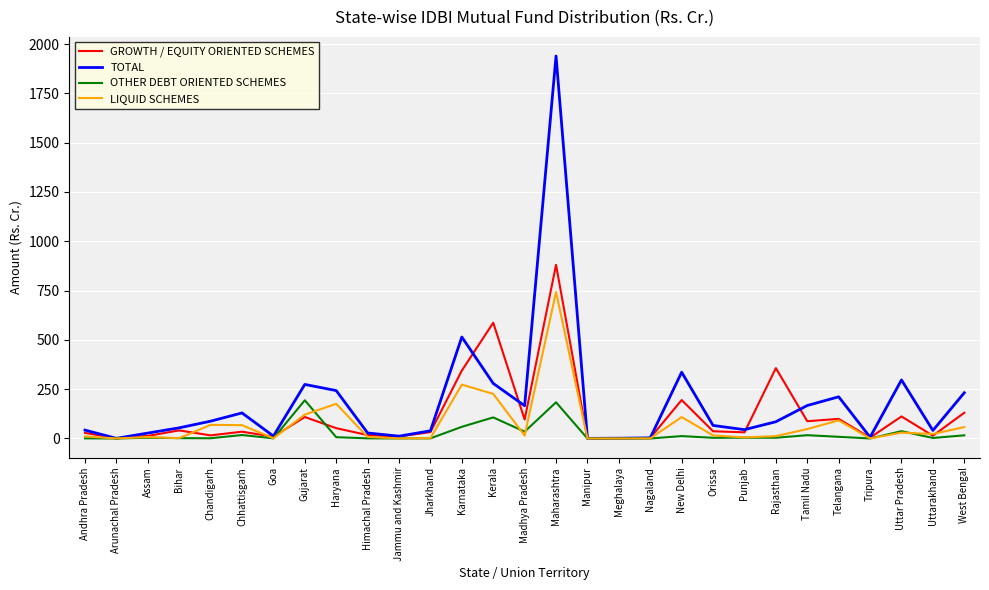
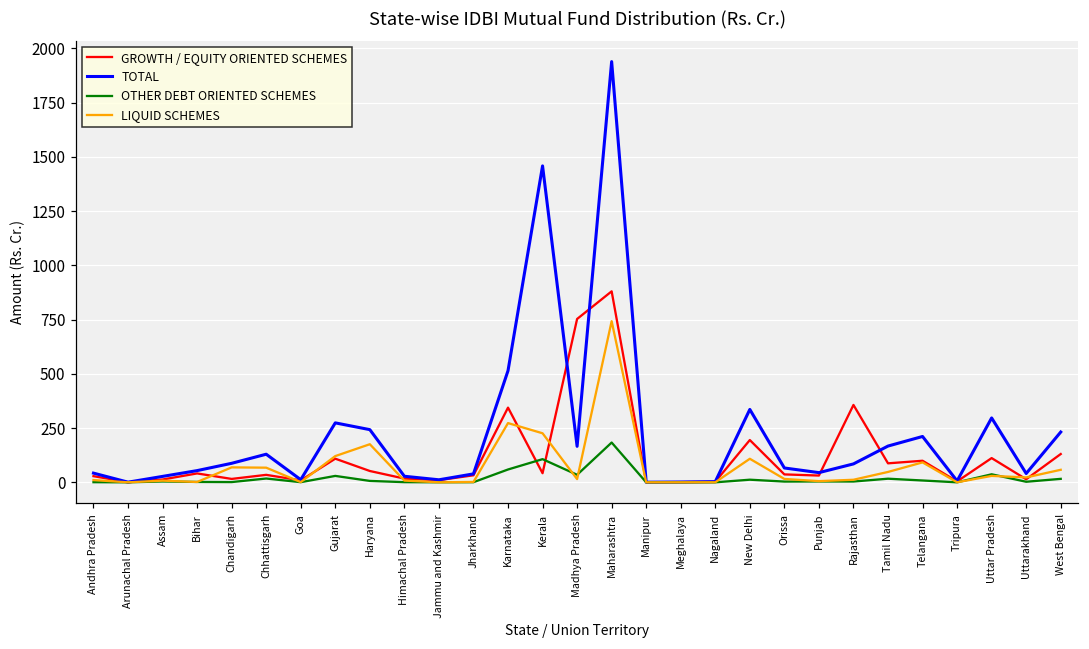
OTHER DEBT ORIENTED SCHEMES, Gujarat: 190 -> 30
GROWTH / EQUITY ORIENTED SCHEMES, Kerala: 590 -> 40
TOTAL, Kerala: 280 -> 1460
GROWTH / EQUITY ORIENTED SCHEMES, Madhya Pradesh: 100 -> 750
